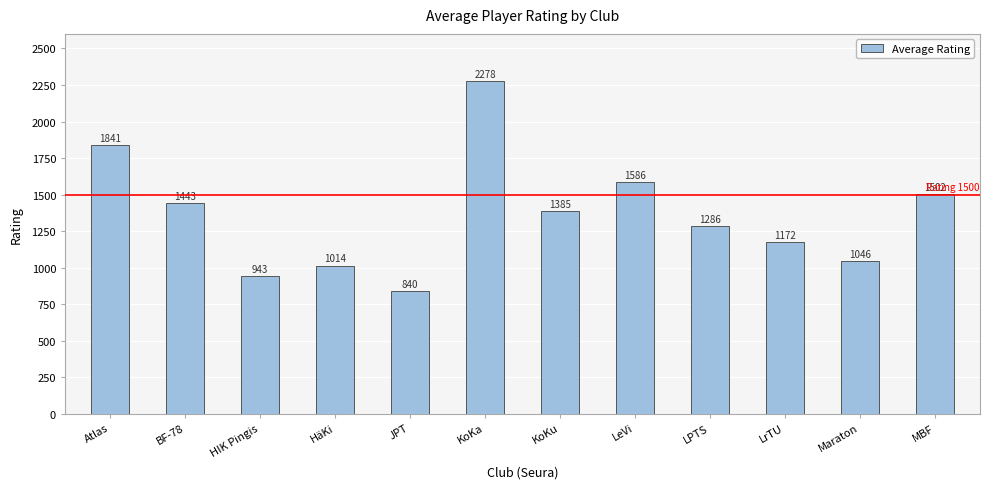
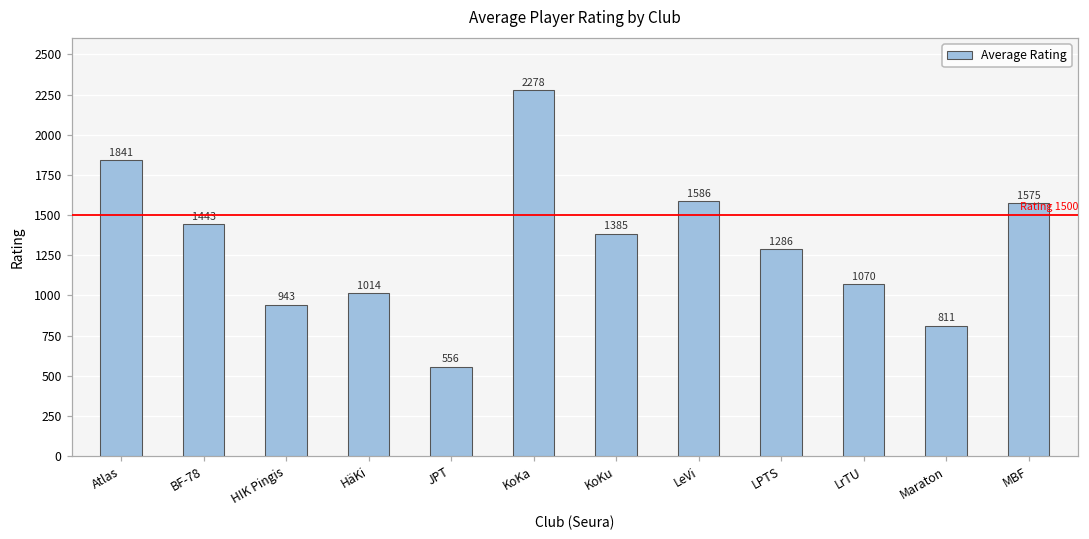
JPT: 840 -> 556
LrTU: 1172 -> 1070
Maraton: 1046 -> 811
MBF: 1502 -> 1575
